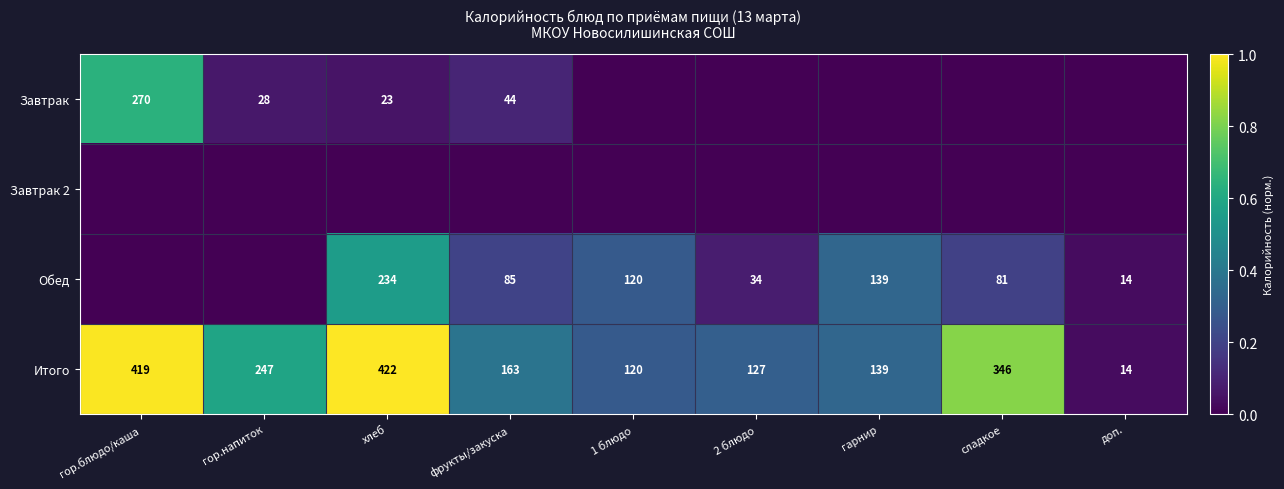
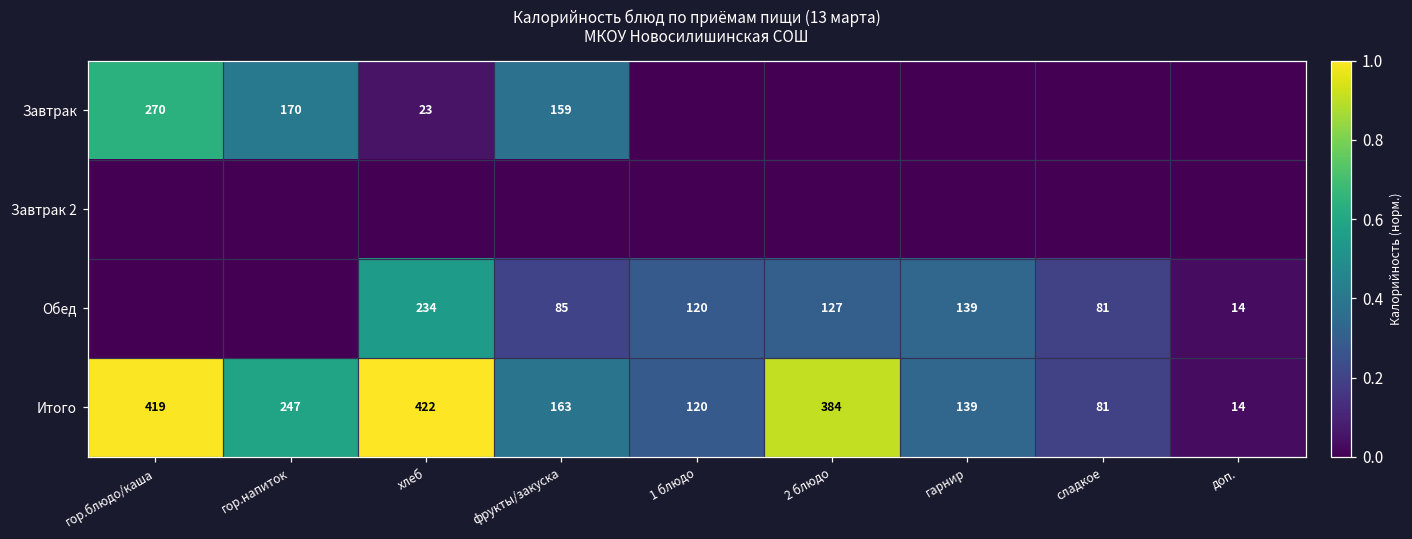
Завтрак, гор.напиток: 28 -> 170
Завтрак, фрукты/закуска: 44 -> 159
Обед, 2 блюдо: 34 -> 127
Итого, 2 блюдо: 127 -> 384
Итого, сладкое: 346 -> 81
